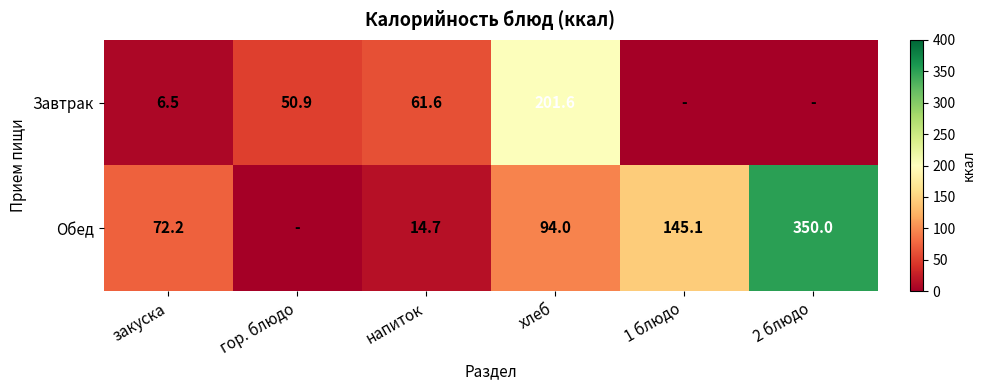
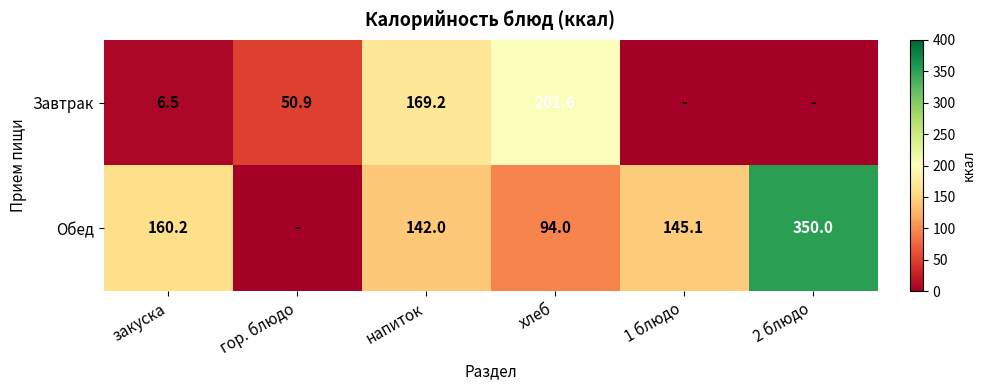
Завтрак, напиток: 61.6 -> 169.2
Обед, закуска: 72.2 -> 160.2
Обед, напиток: 14.7 -> 142.0
